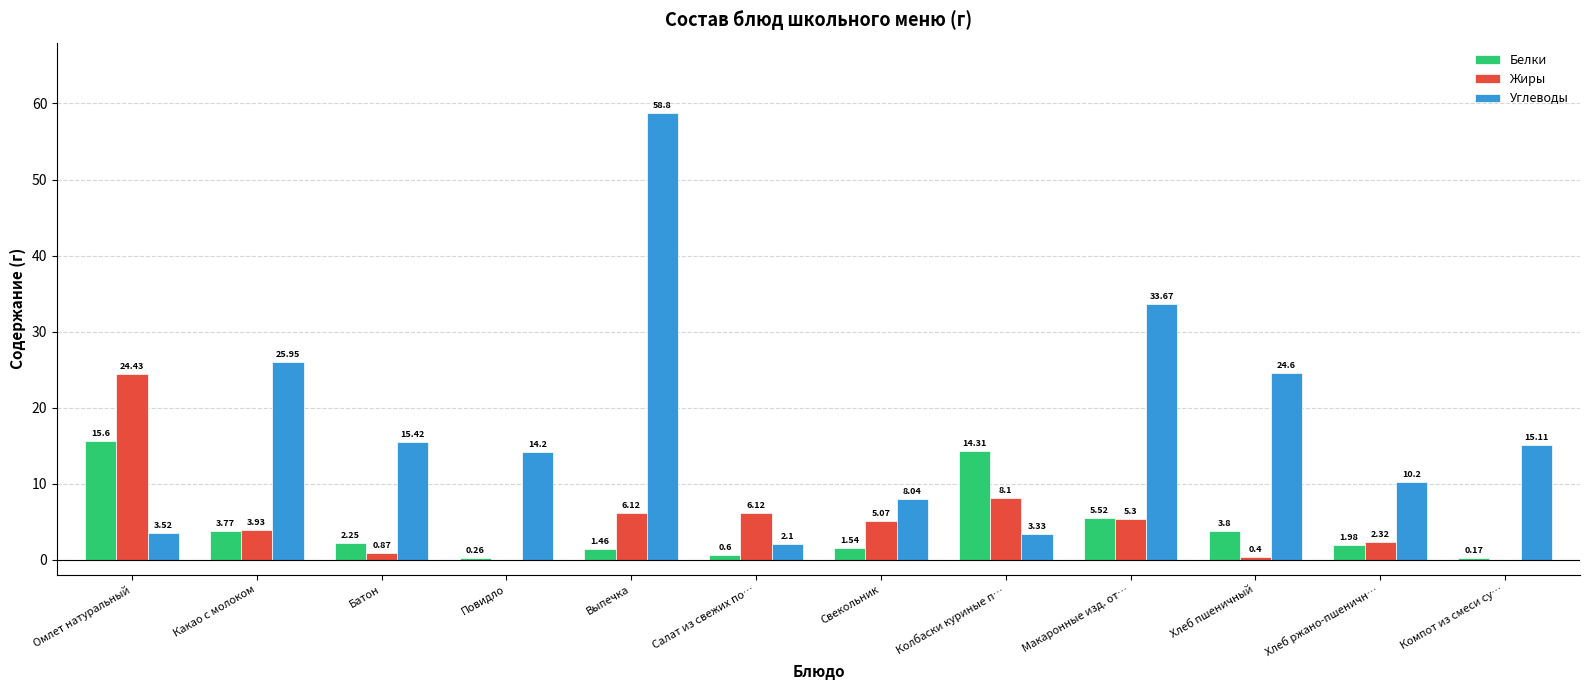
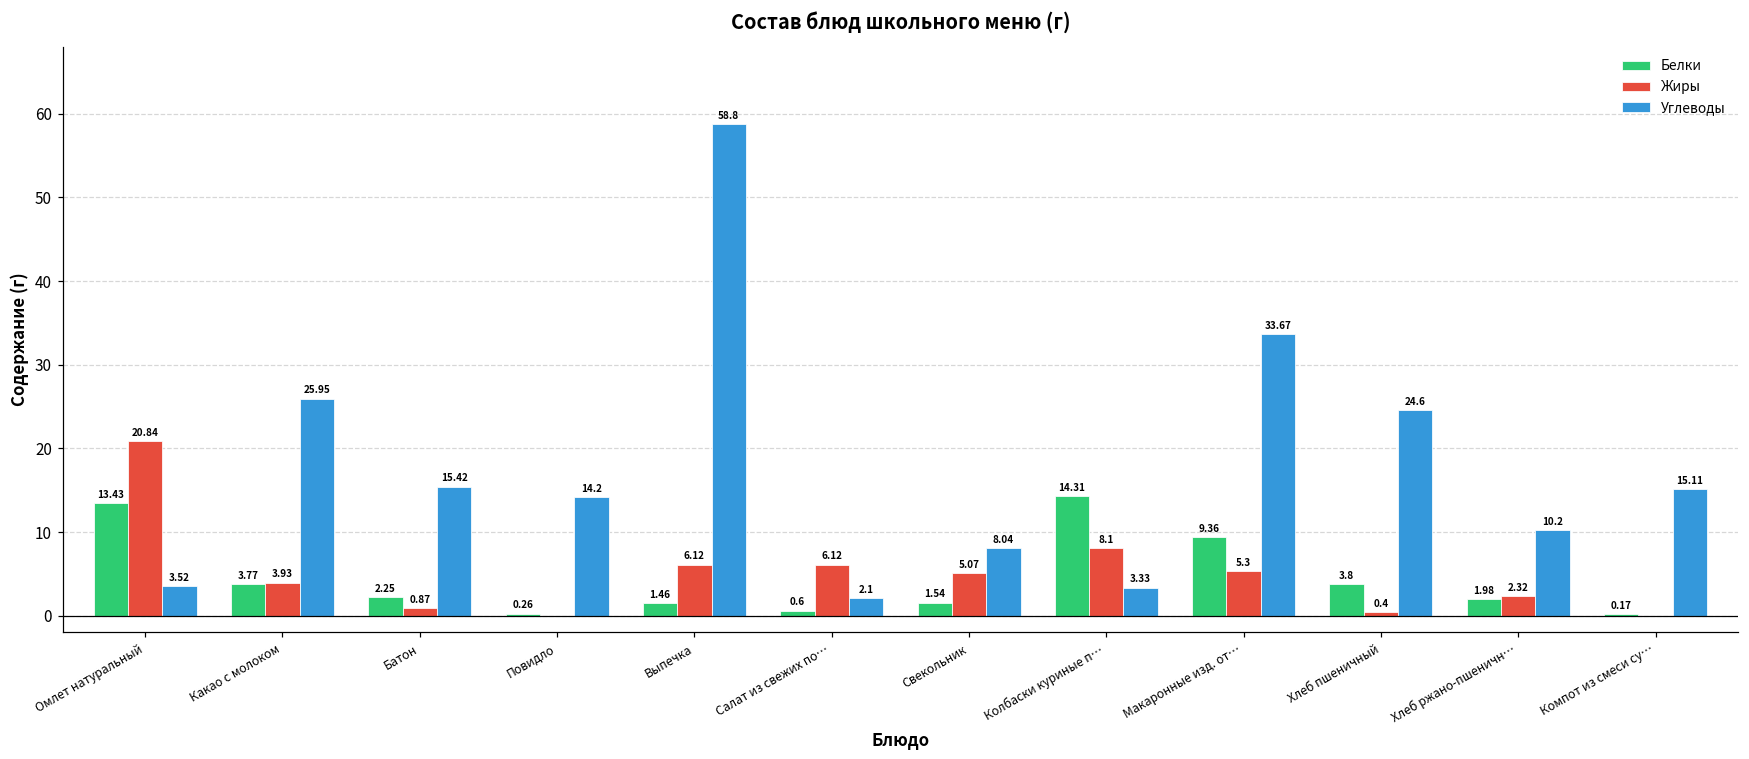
Белки, Омлет натуральный: 15.6 -> 13.43
Жиры, Омлет натуральный: 24.43 -> 20.84
Белки, Макаронные изд. от…: 5.52 -> 9.36
